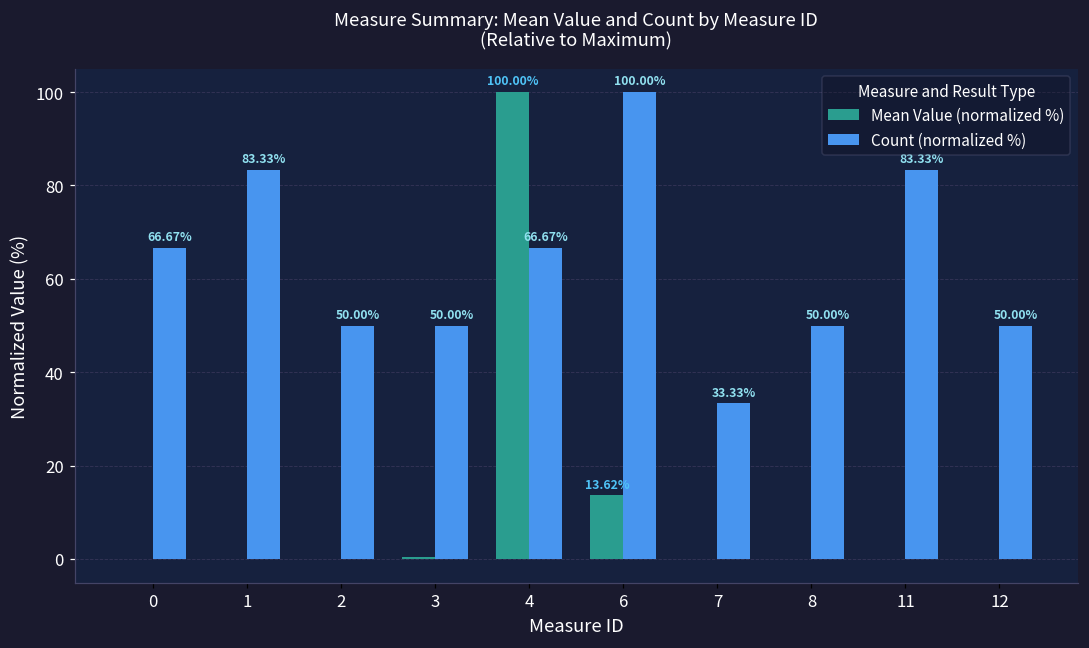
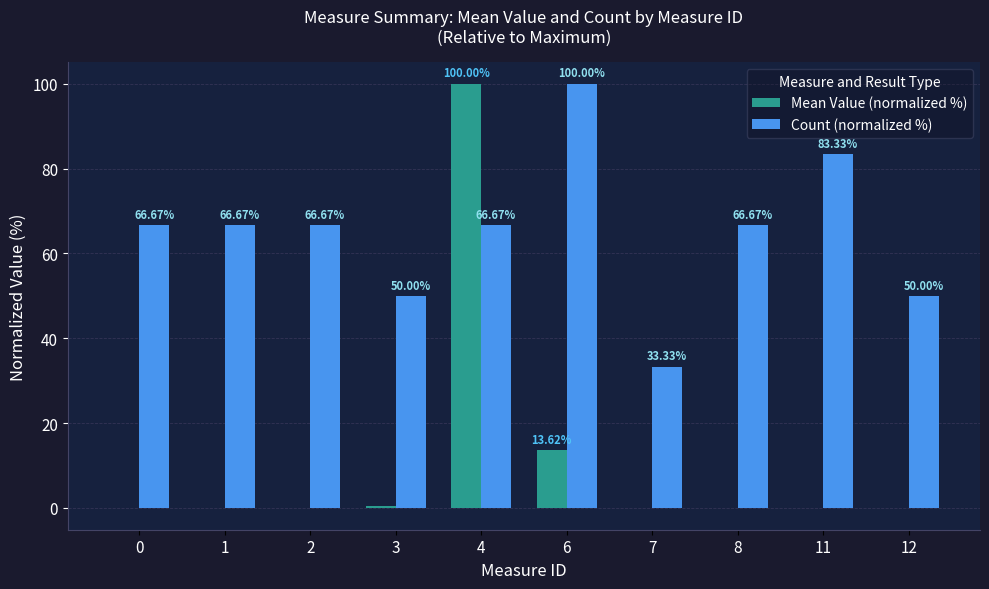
Count (normalized %), 1: 83.33% -> 66.67%
Count (normalized %), 2: 50.00% -> 66.67%
Count (normalized %), 8: 50.00% -> 66.67%
